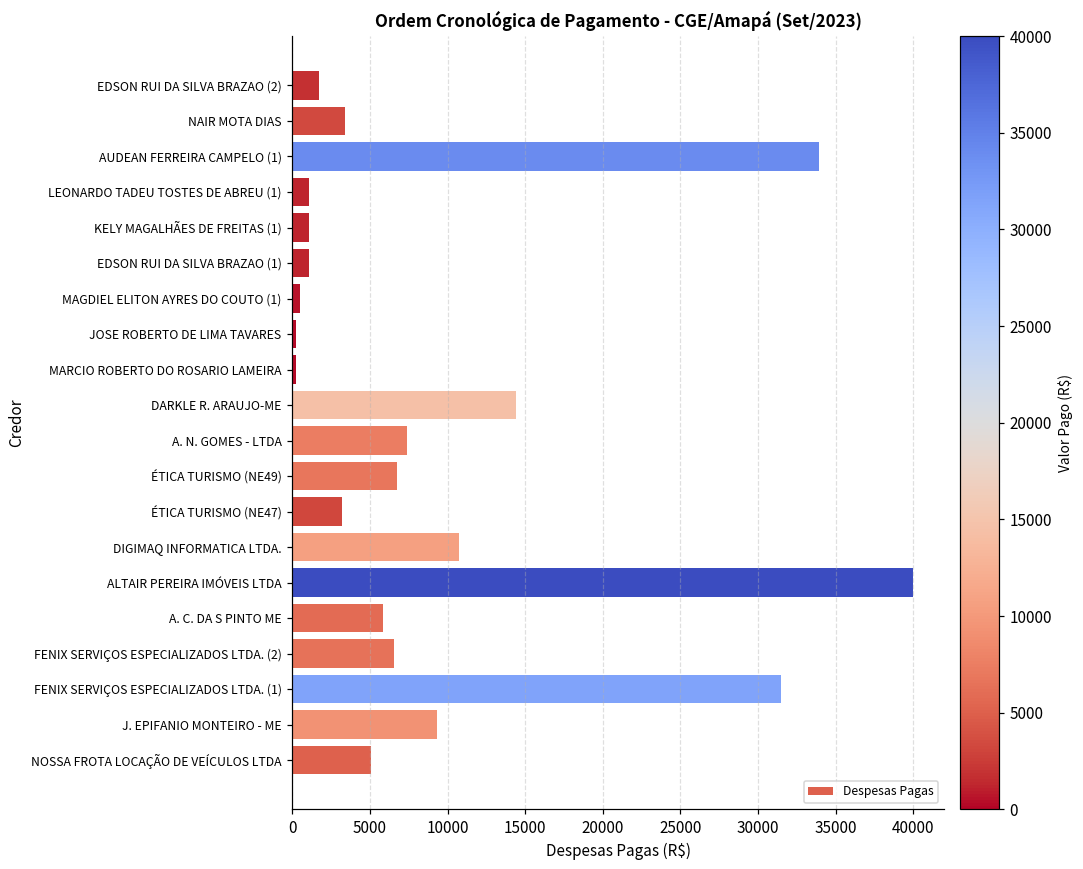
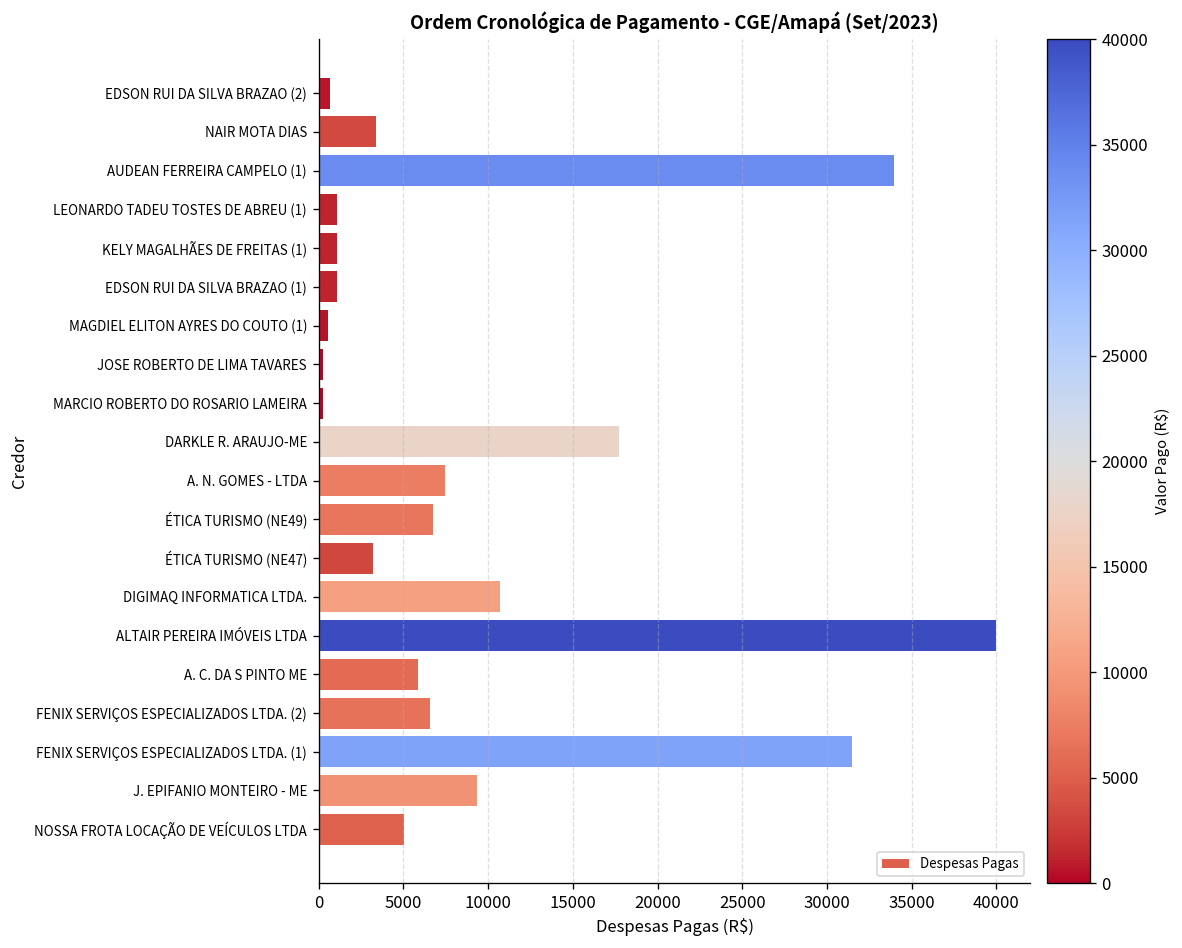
EDSON RUI DA SILVA BRAZAO (2): 1700 -> 700
DARKLE R. ARAUJO-ME: 14400 -> 17700
